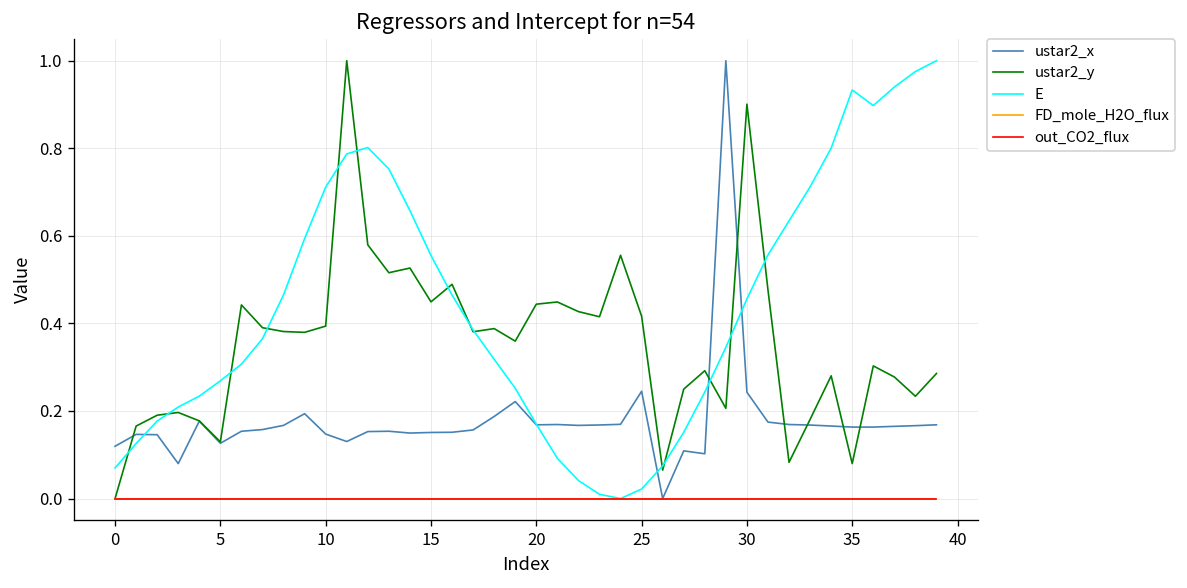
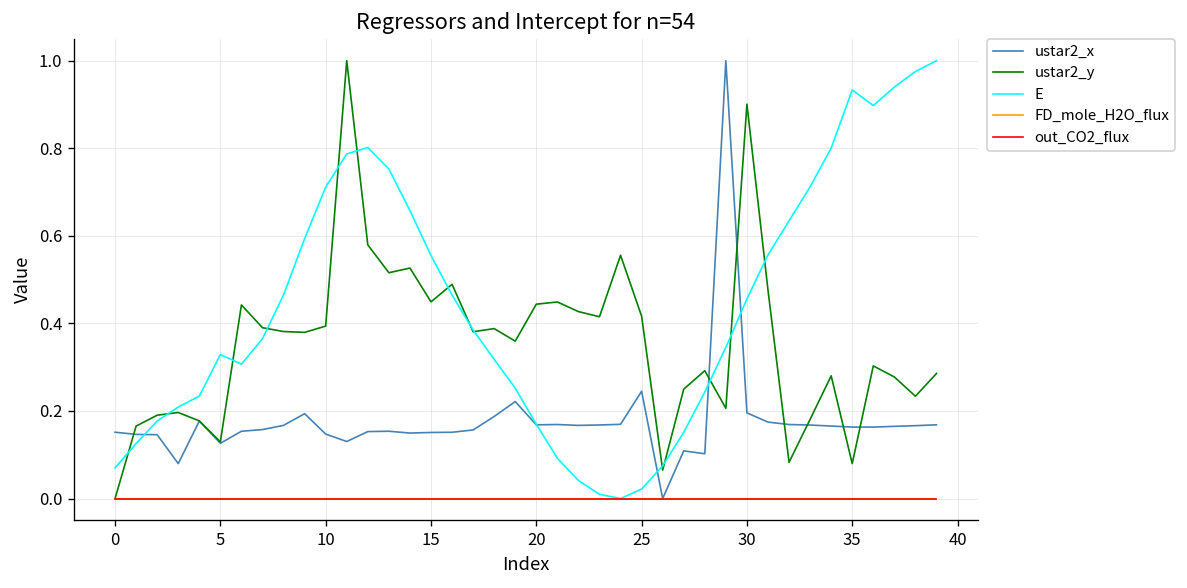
ustar2_x, 0: 0.12 -> 0.15
E, 5: 0.27 -> 0.33
ustar2_x, 30: 0.24 -> 0.20
